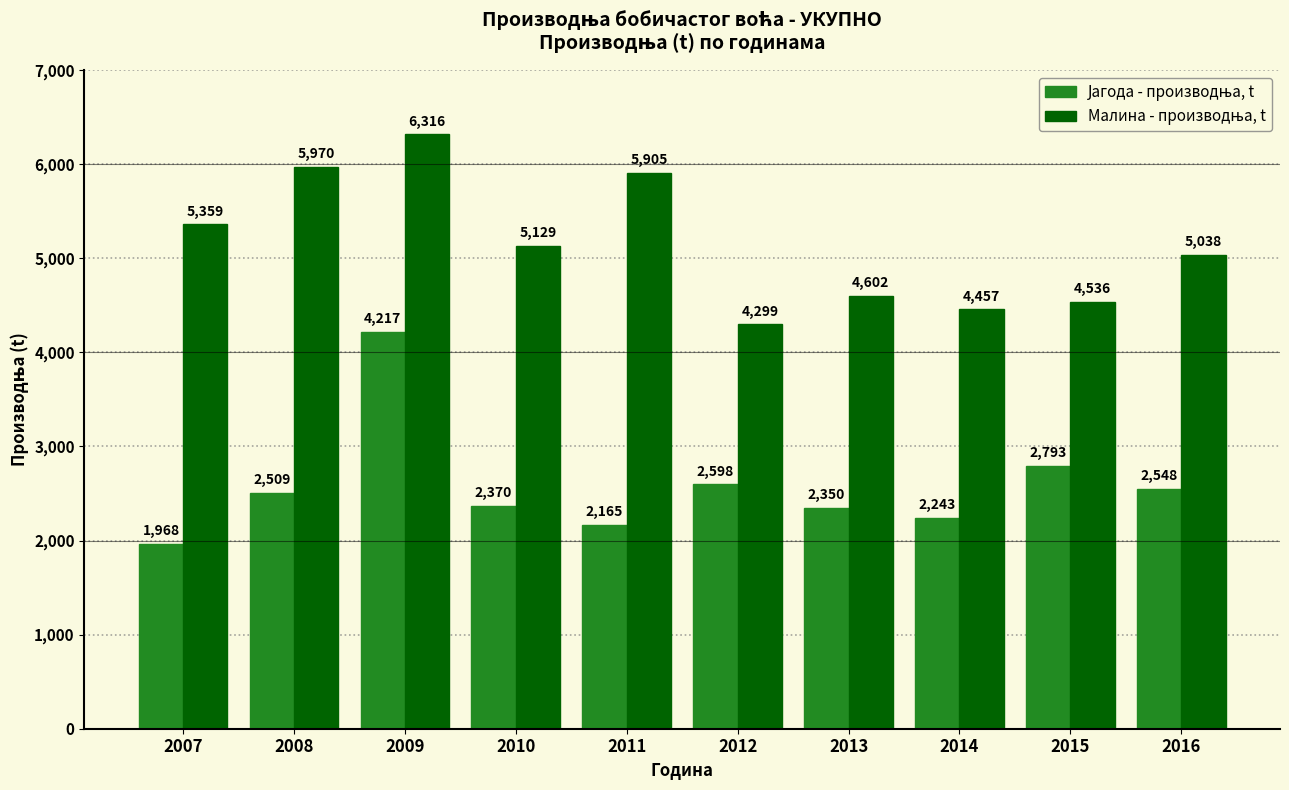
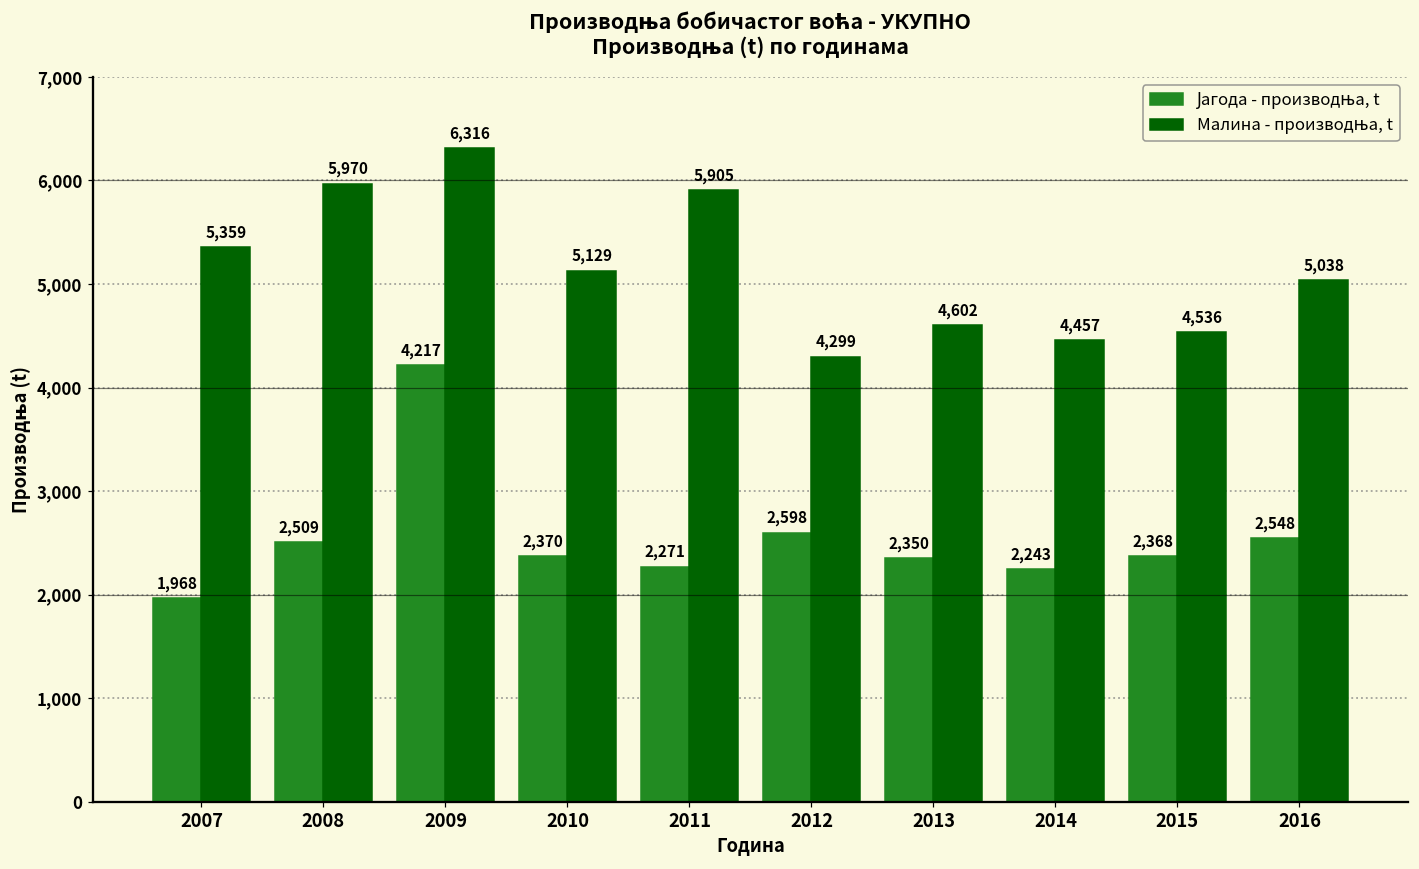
Јагода - производња, t, 2011: 2,165 -> 2,271
Јагода - производња, t, 2015: 2,793 -> 2,368
